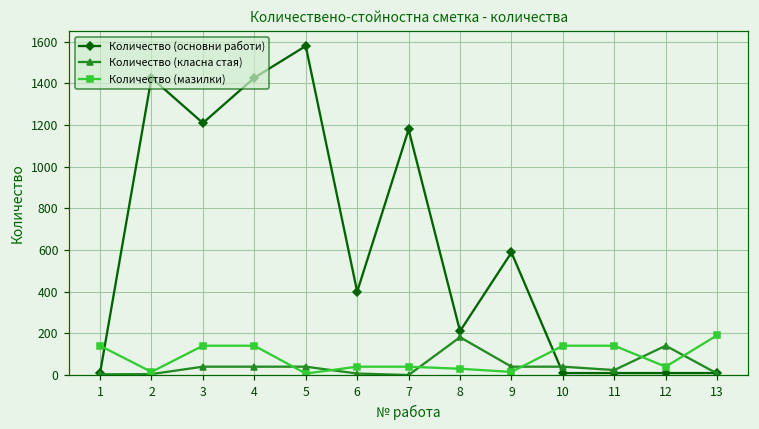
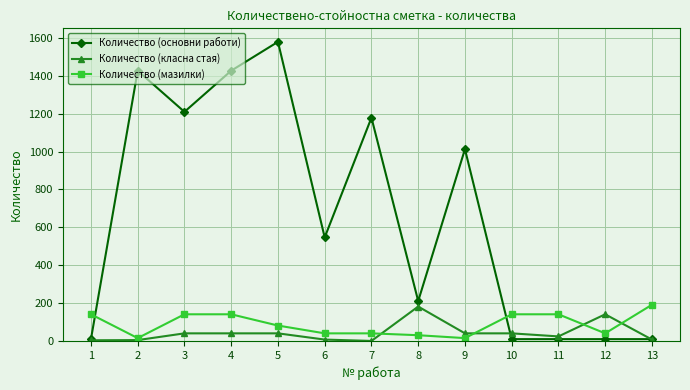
Количество (мазилки), 5: 10 -> 80
Количество (основни работи), 6: 400 -> 550
Количество (основни работи), 9: 590 -> 1010
